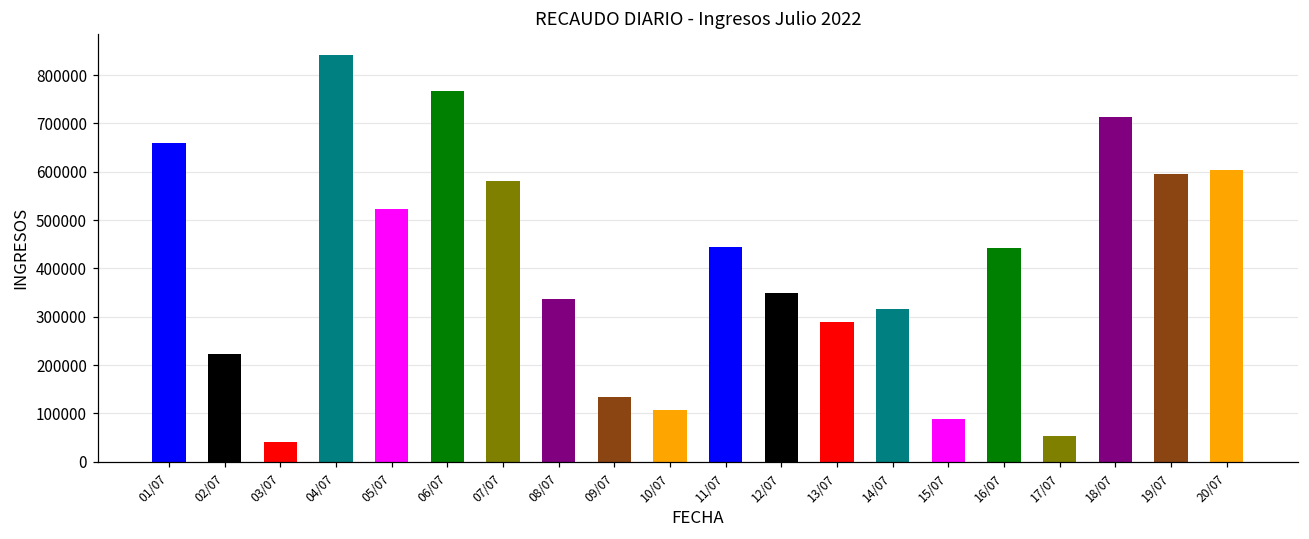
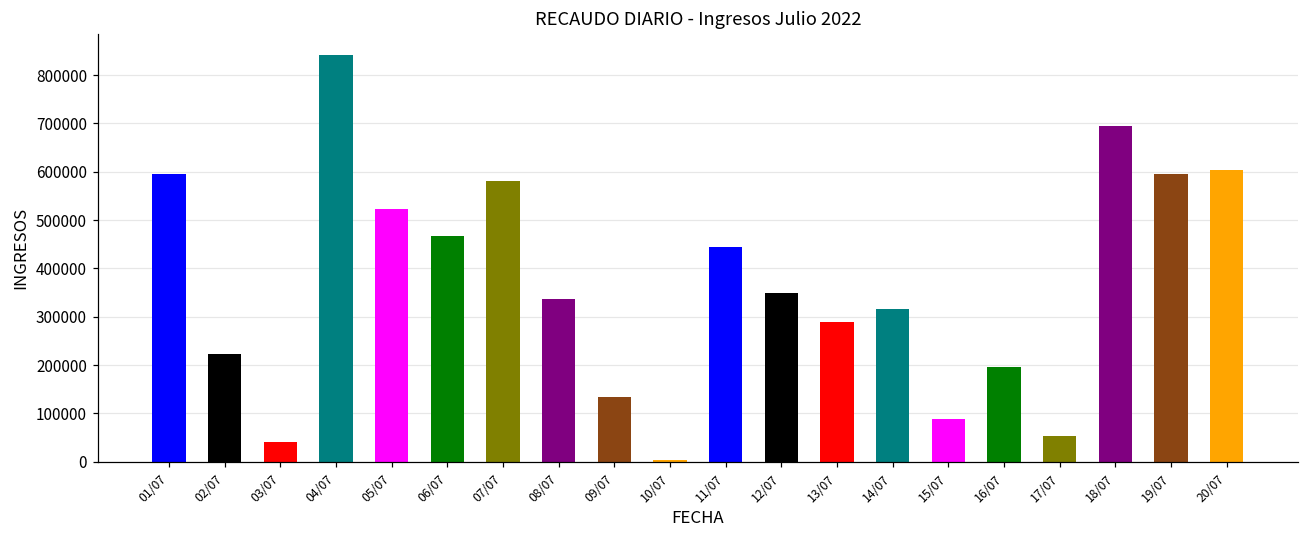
01/07: 660000 -> 590000
06/07: 770000 -> 470000
10/07: 110000 -> 0
16/07: 440000 -> 200000
18/07: 710000 -> 690000
